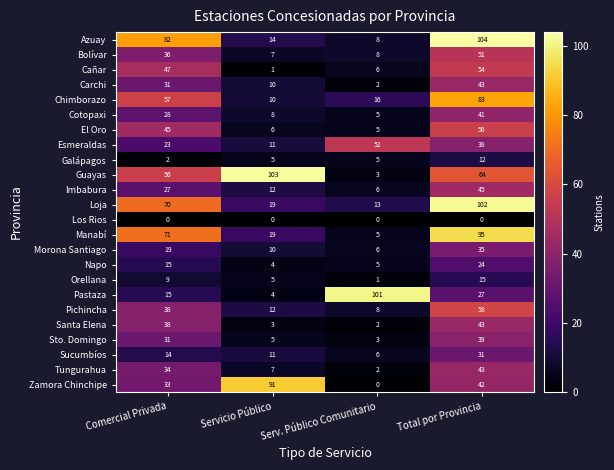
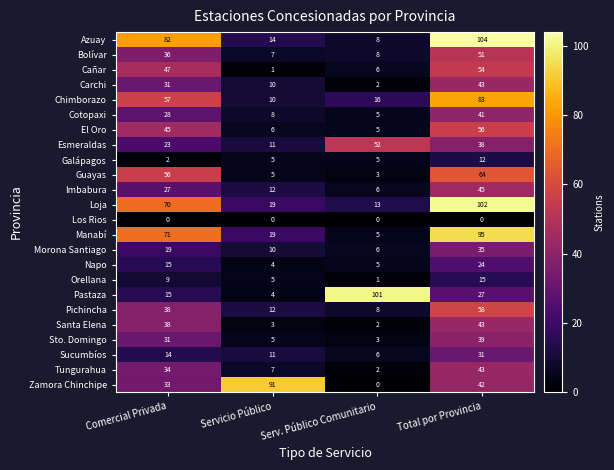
Guayas, Servicio Público: 103 -> 5
